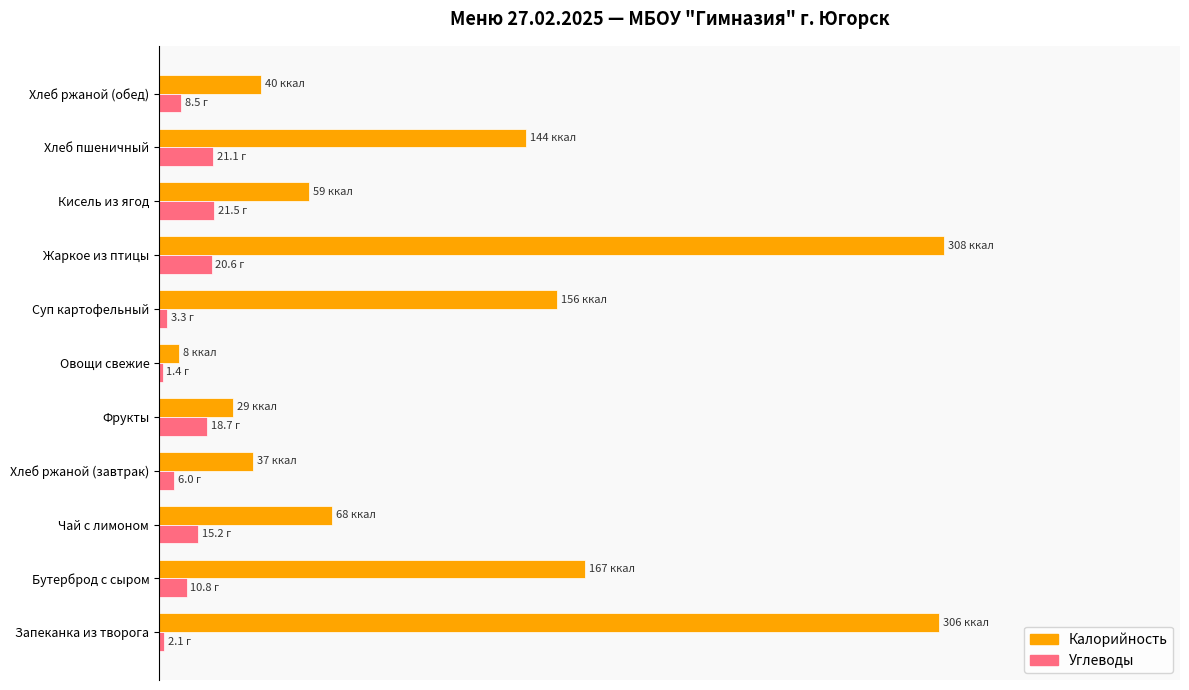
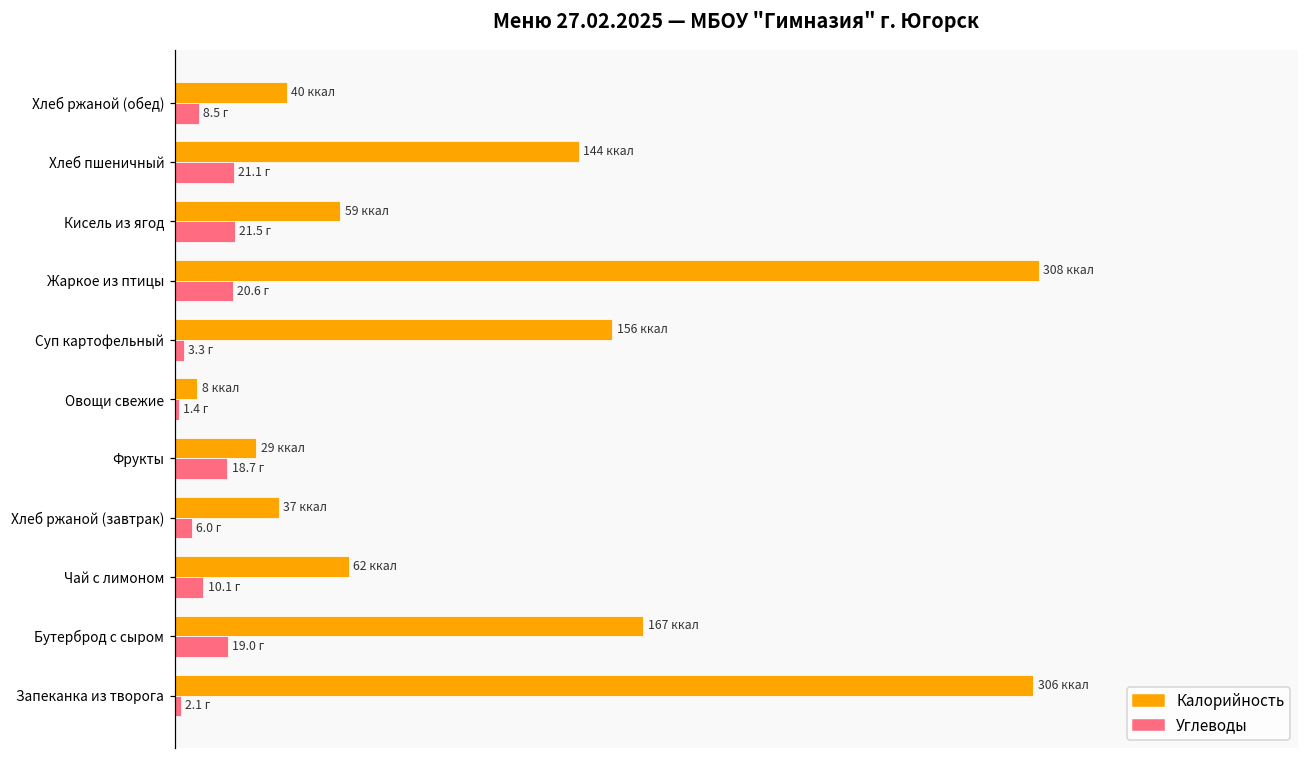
Калорийность, Чай с лимоном: 68 -> 62
Углеводы, Чай с лимоном: 15.2 -> 10.1
Углеводы, Бутерброд с сыром: 10.8 -> 19.0
